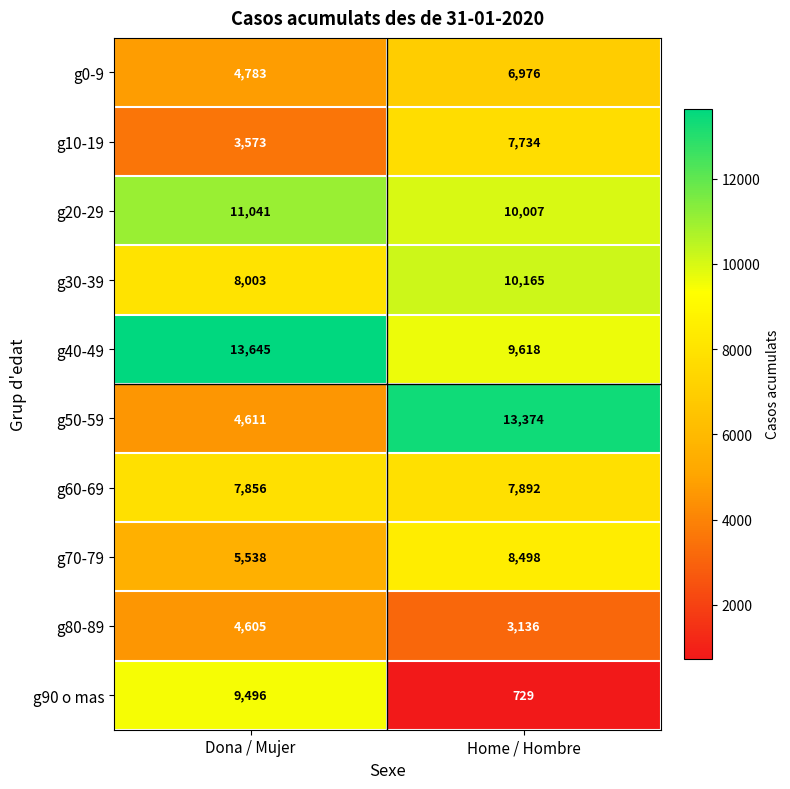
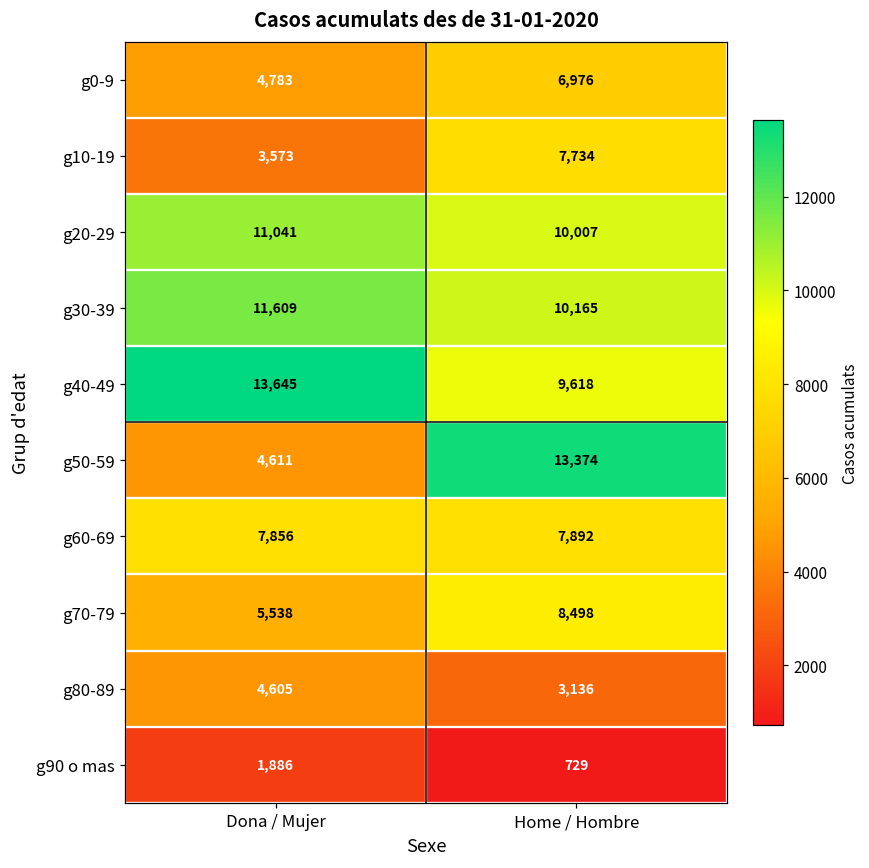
g30-39, Dona / Mujer: 8,003 -> 11,609
g90 o mas, Dona / Mujer: 9,496 -> 1,886
